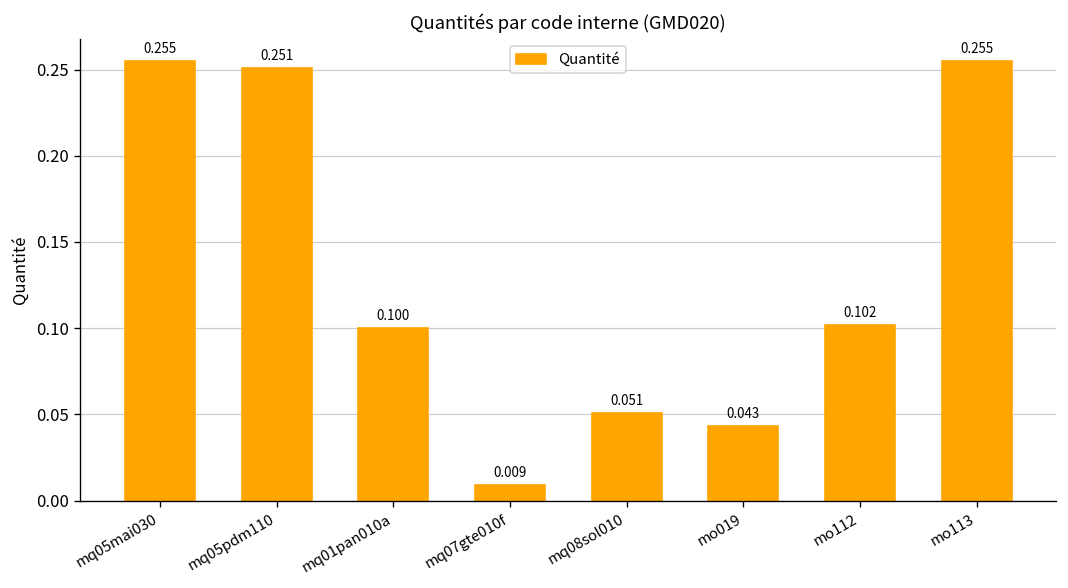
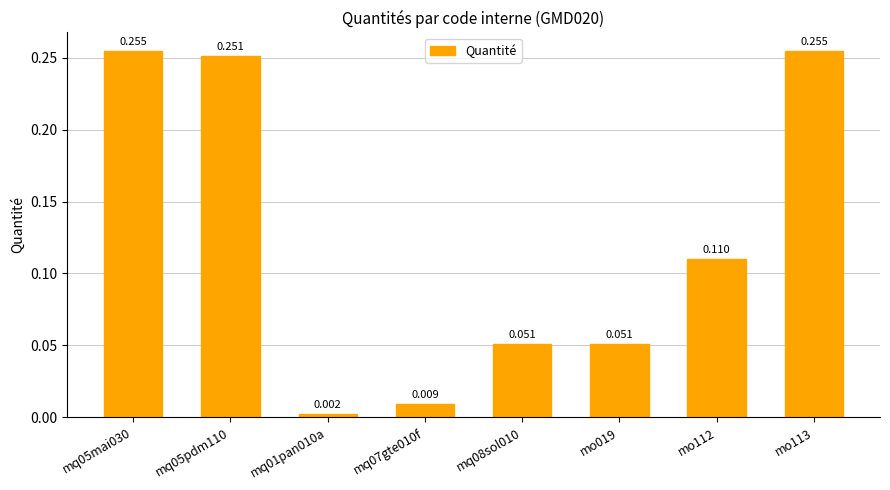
mq01pan010a: 0.100 -> 0.002
mo019: 0.043 -> 0.051
mo112: 0.102 -> 0.110
